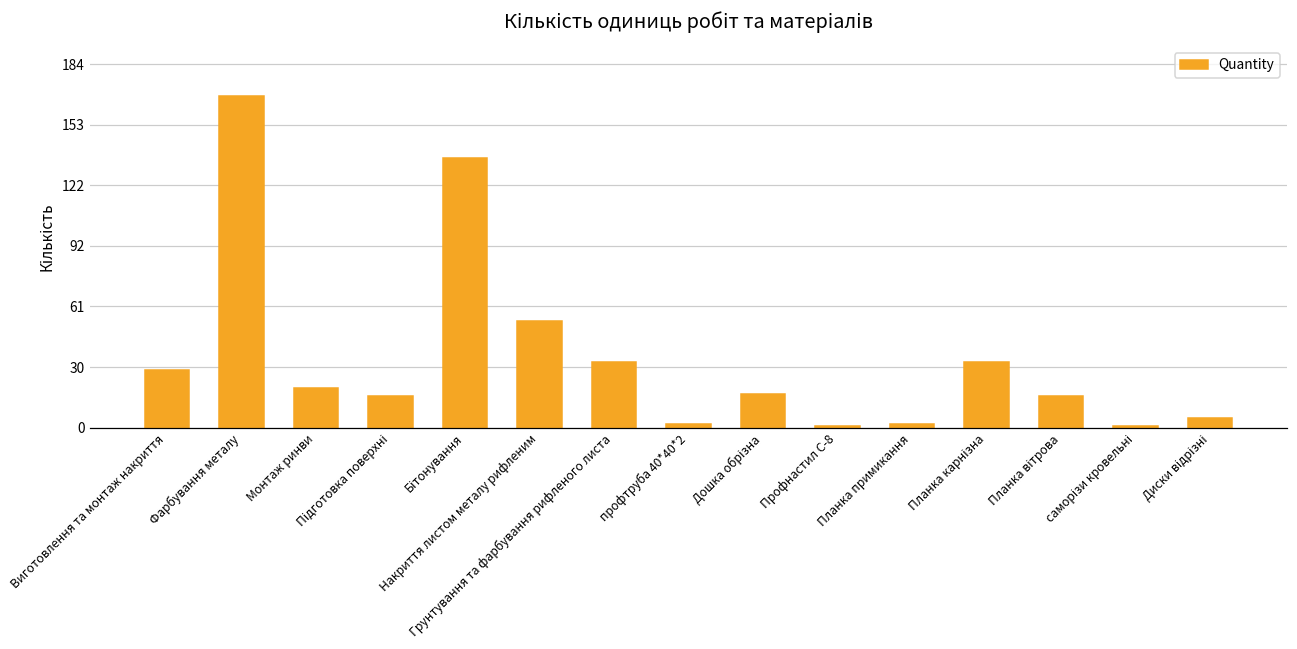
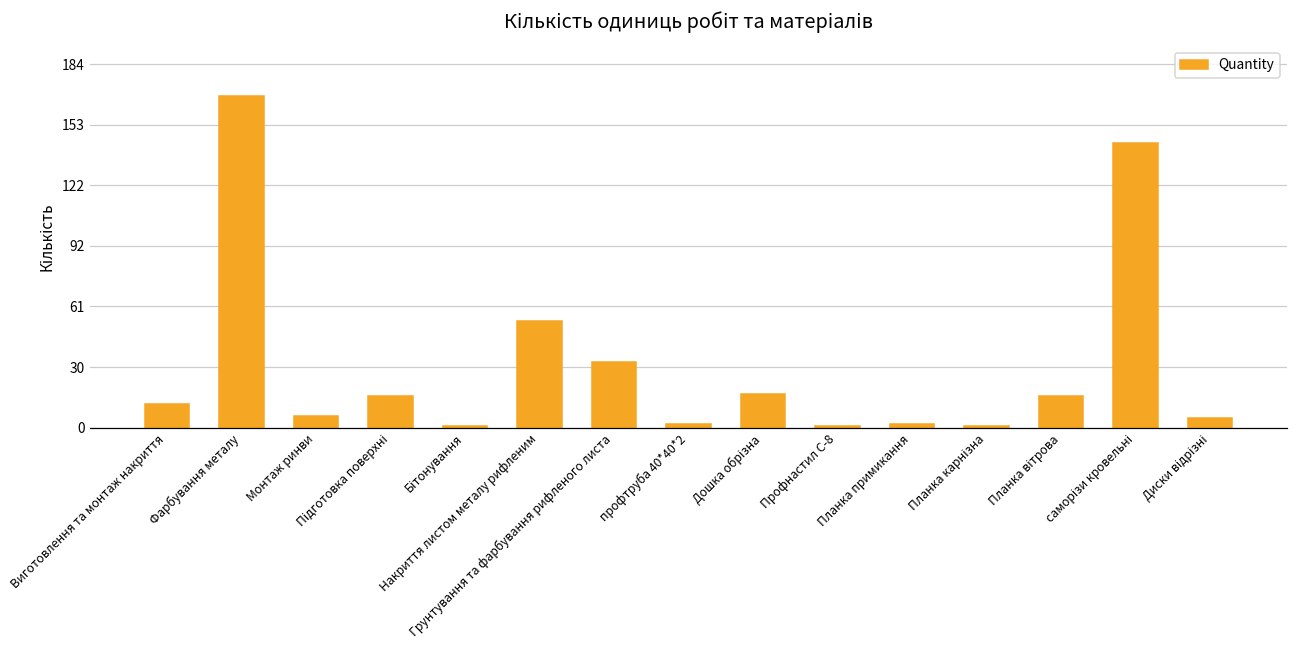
Виготовлення та монтаж накриття: 29 -> 12
Монтаж ринви: 20 -> 6
Бітонування: 137 -> 1
Планка карнізна: 33 -> 1
саморізи кровельні: 1 -> 144
